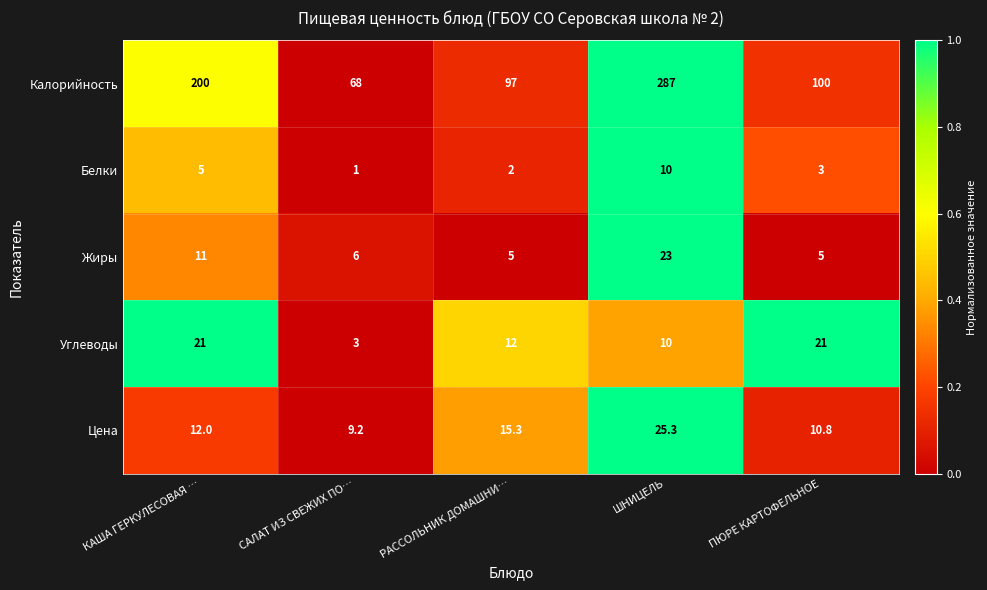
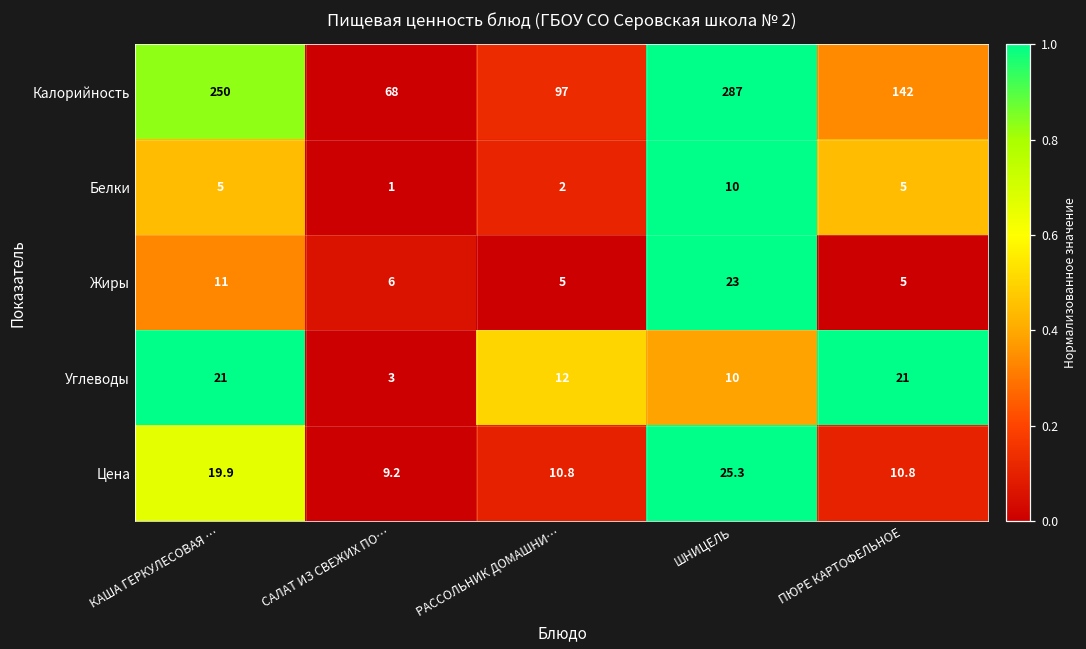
Калорийность, КАША ГЕРКУЛЕСОВАЯ …: 200 -> 250
Калорийность, ПЮРЕ КАРТОФЕЛЬНОЕ: 100 -> 142
Белки, ПЮРЕ КАРТОФЕЛЬНОЕ: 3 -> 5
Цена, КАША ГЕРКУЛЕСОВАЯ …: 12.0 -> 19.9
Цена, РАССОЛЬНИК ДОМАШНИ…: 15.3 -> 10.8
